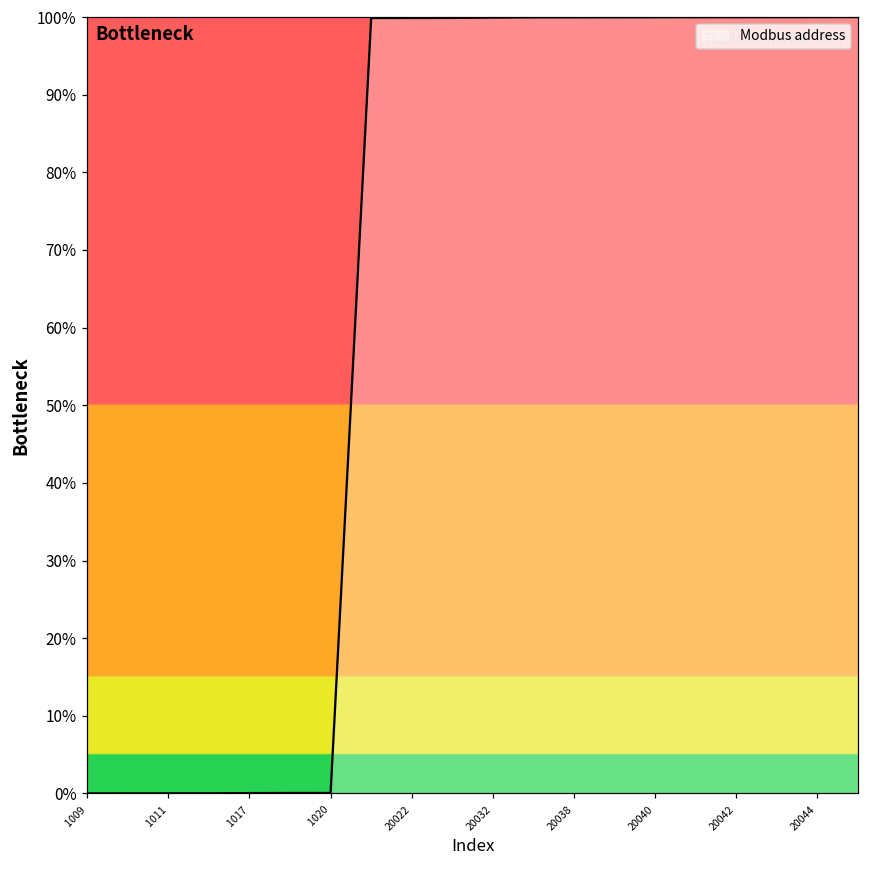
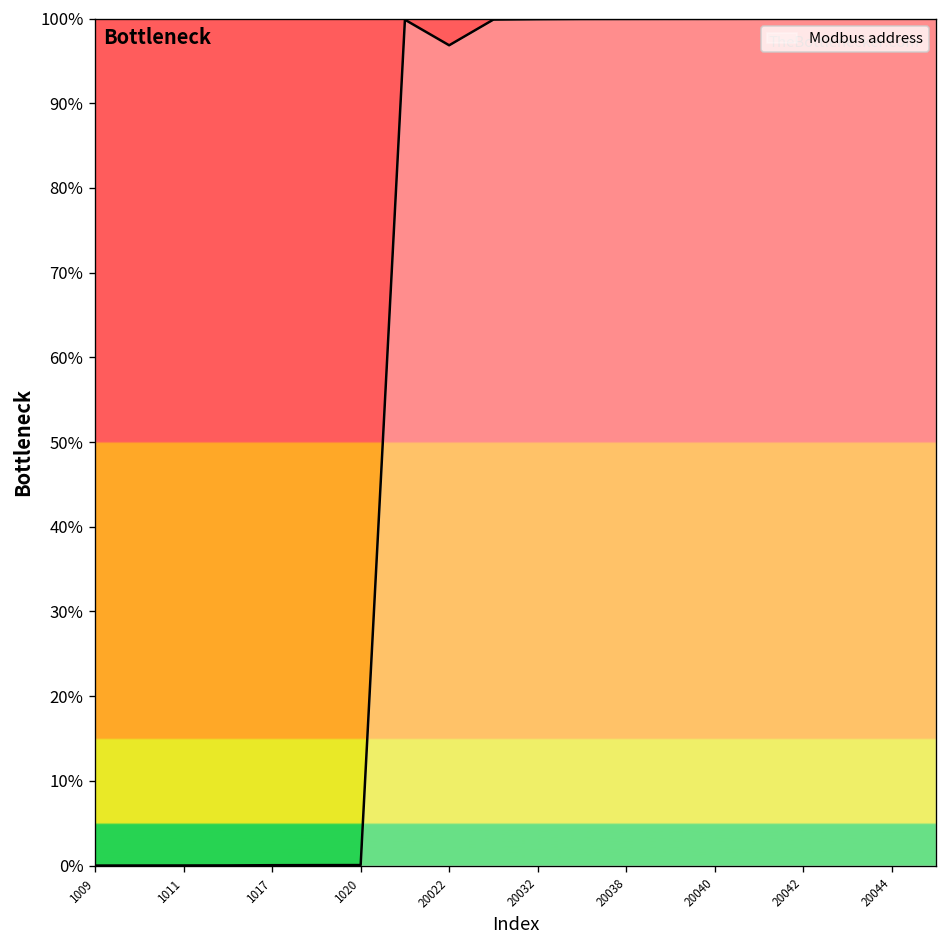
20022: 100% -> 97%
